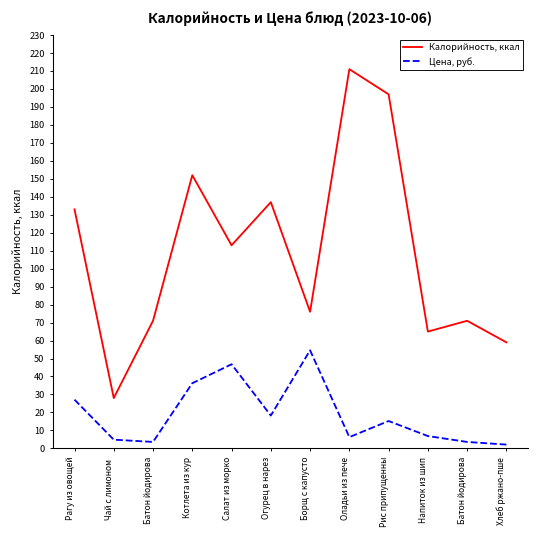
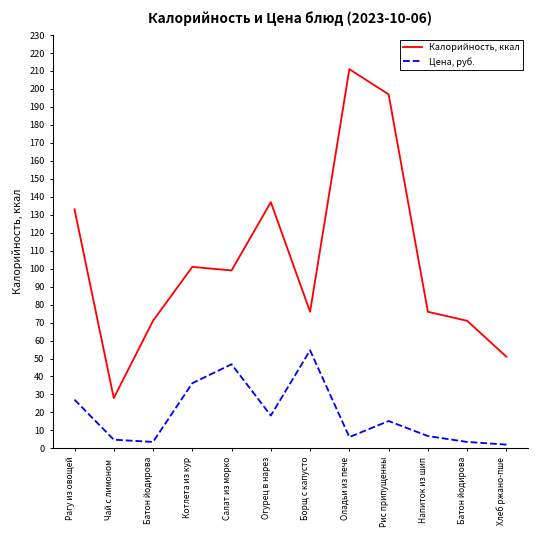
Калорийность, ккал, Котлета из кур: 152 -> 101
Калорийность, ккал, Салат из морко: 113 -> 99
Калорийность, ккал, Напиток из шип: 65 -> 76
Калорийность, ккал, Хлеб ржано-пше: 59 -> 51
